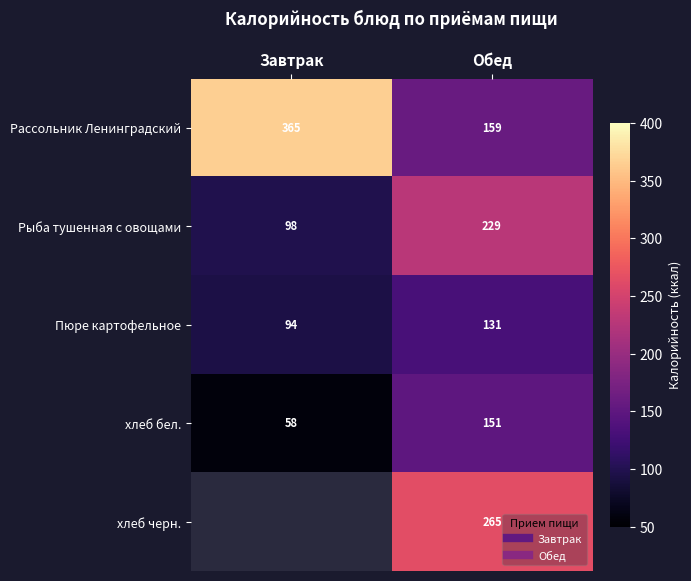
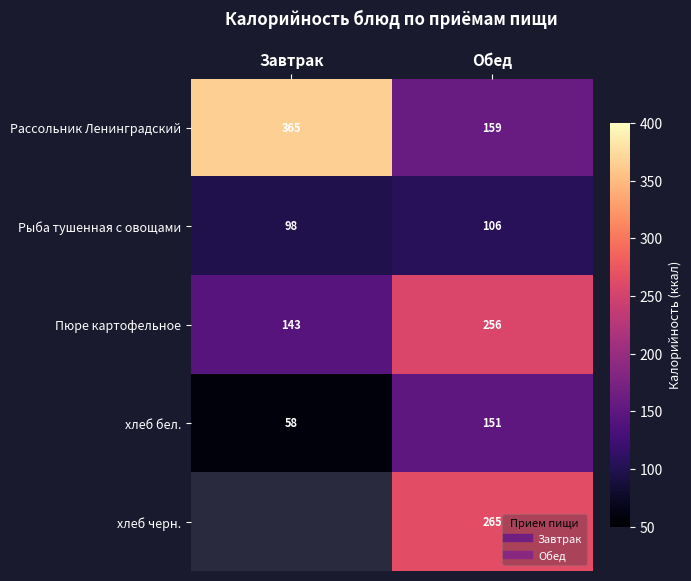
Рыба тушенная с овощами, Обед: 229 -> 106
Пюре картофельное, Завтрак: 94 -> 143
Пюре картофельное, Обед: 131 -> 256
